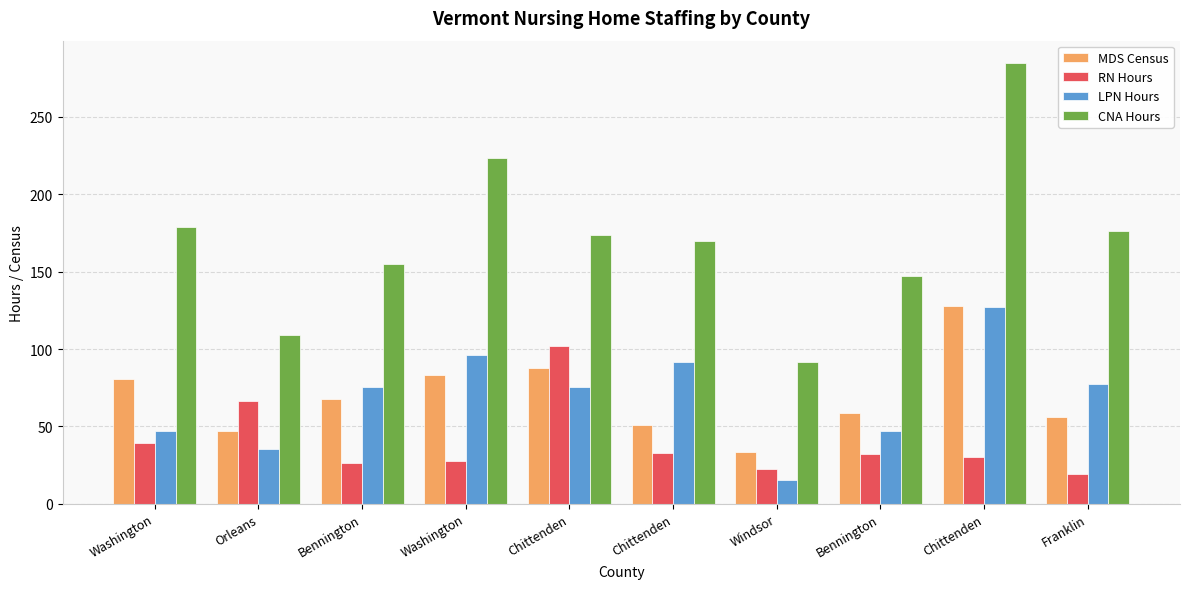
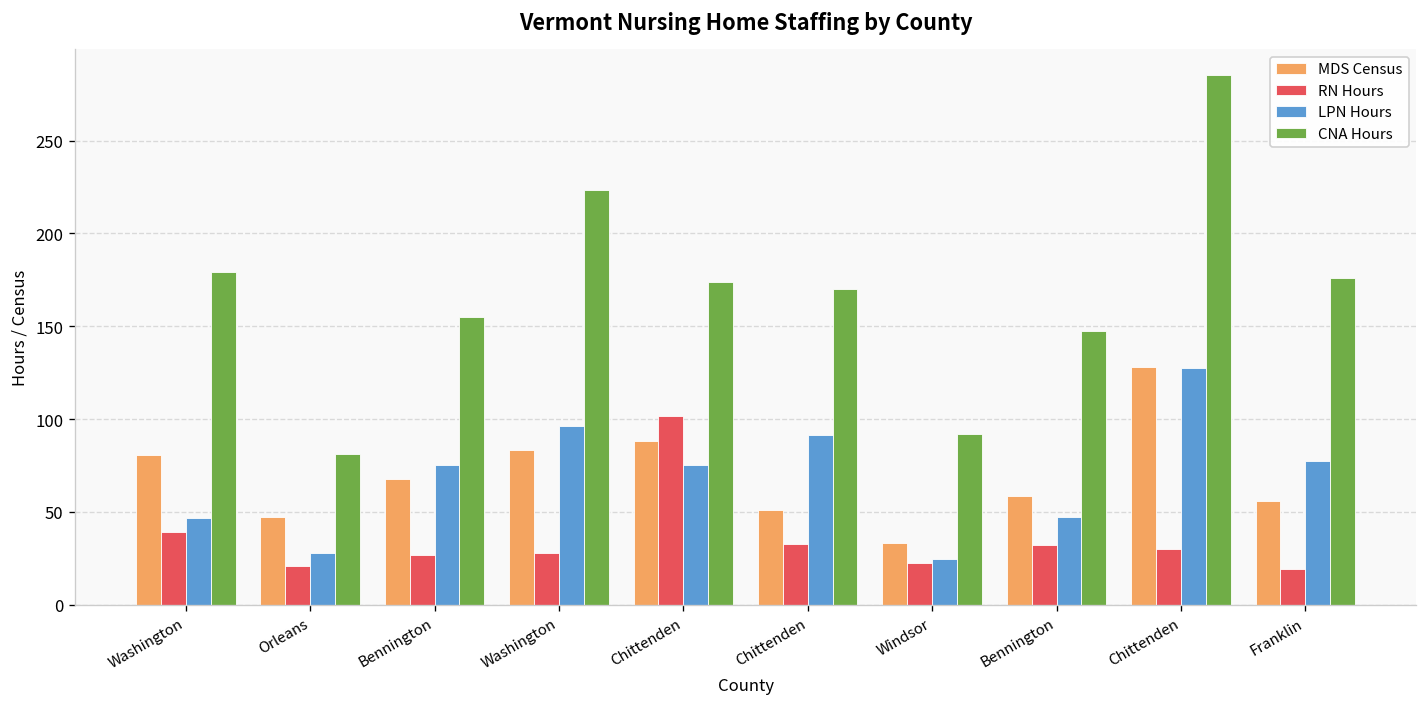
RN Hours, Orleans: 67 -> 21
LPN Hours, Orleans: 35 -> 28
CNA Hours, Orleans: 109 -> 81
LPN Hours, Windsor: 16 -> 25
